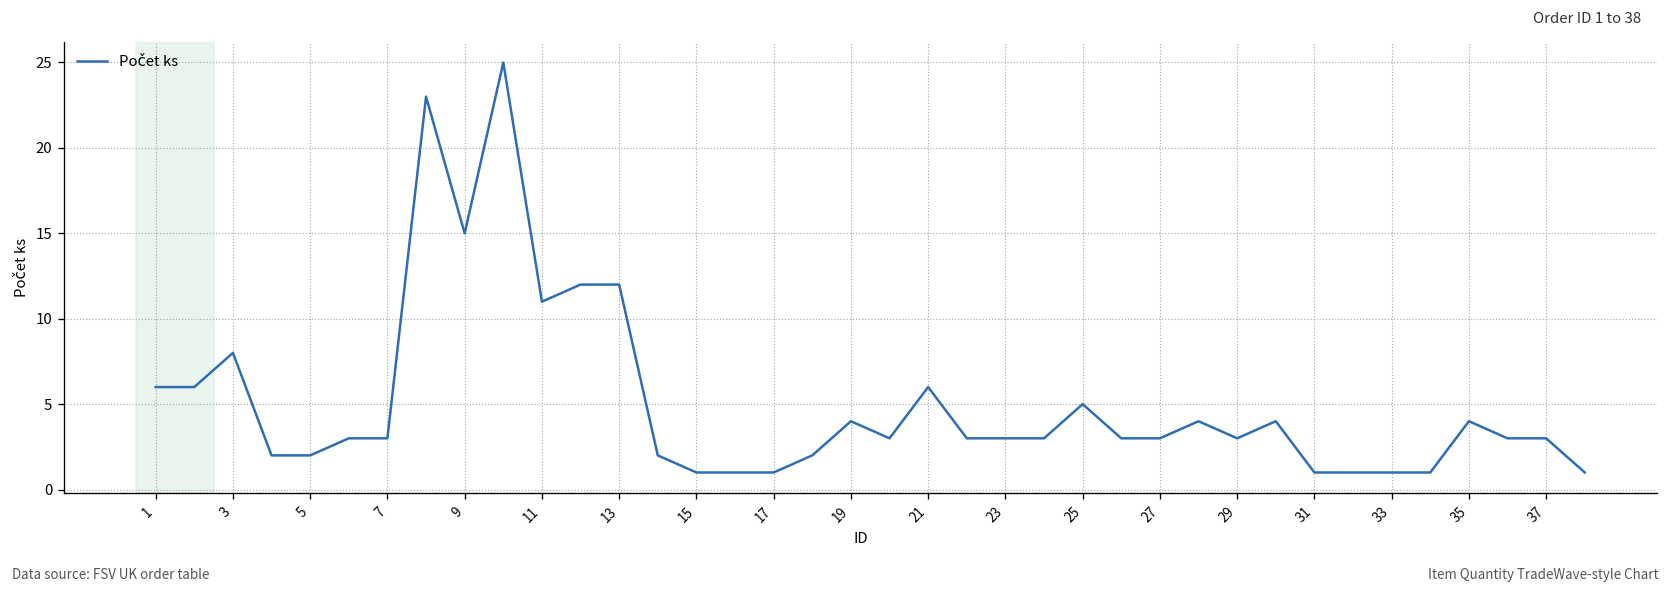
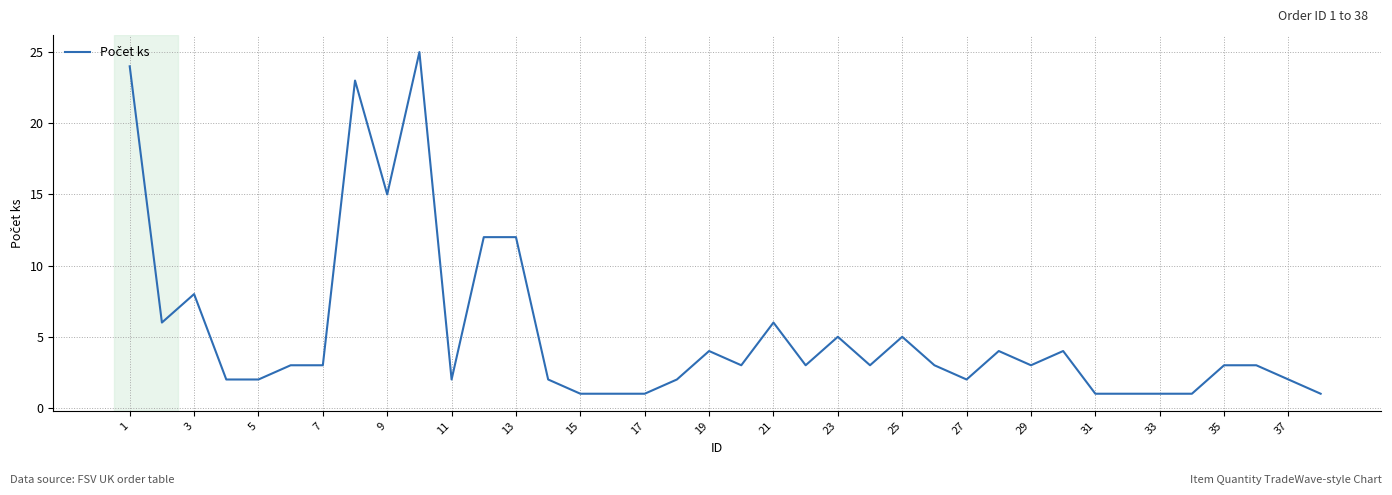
1: 6 -> 24
11: 11 -> 2
23: 3 -> 5
27: 3 -> 2
35: 4 -> 3
37: 3 -> 2
